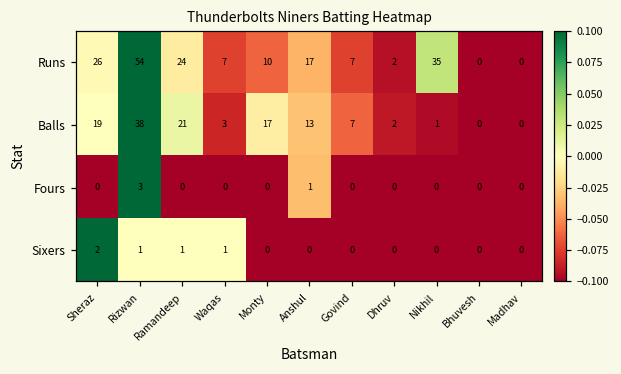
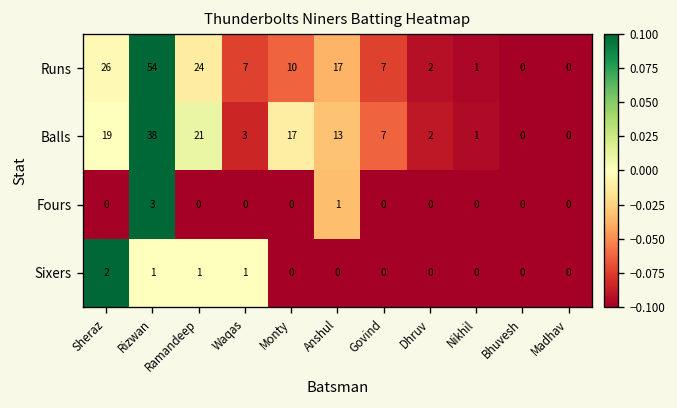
Runs, Nikhil: 35 -> 1
